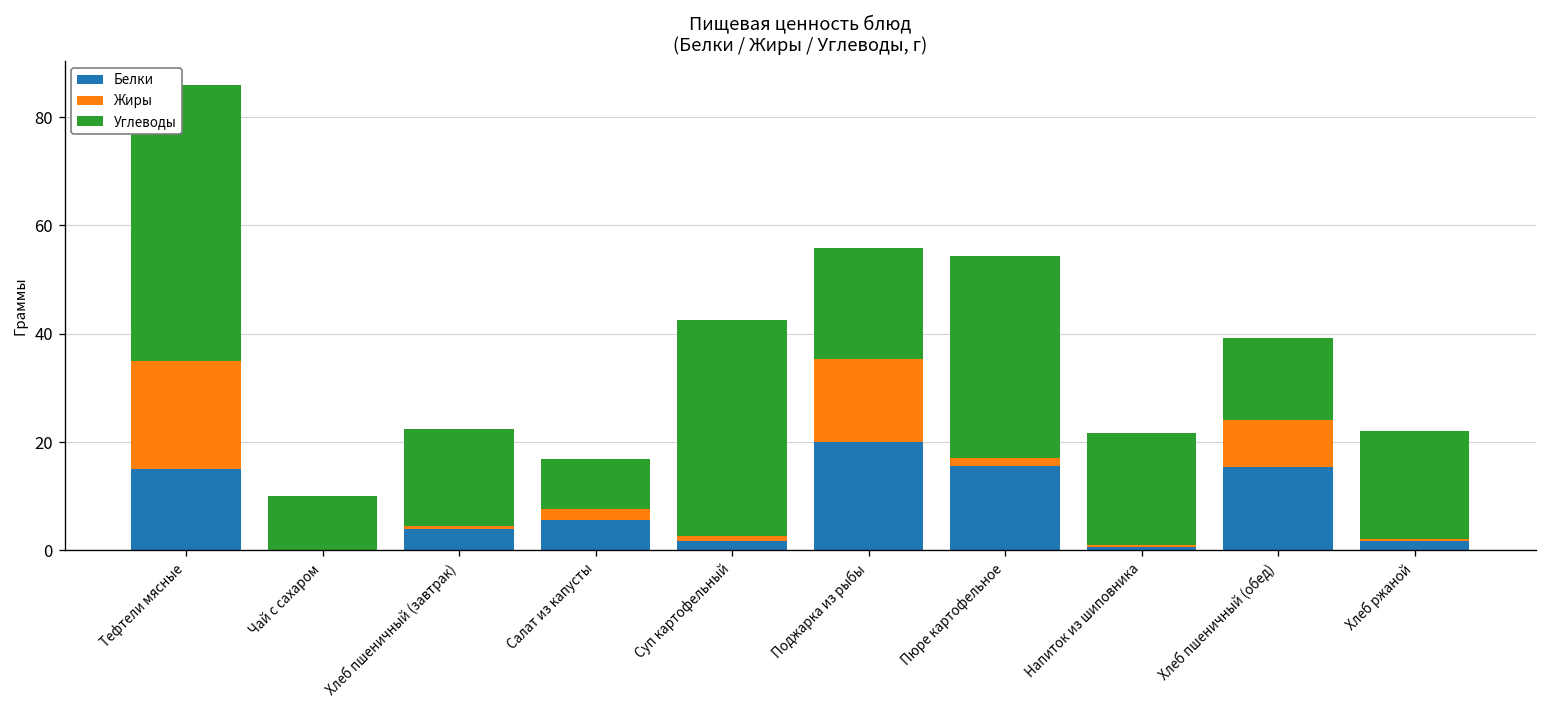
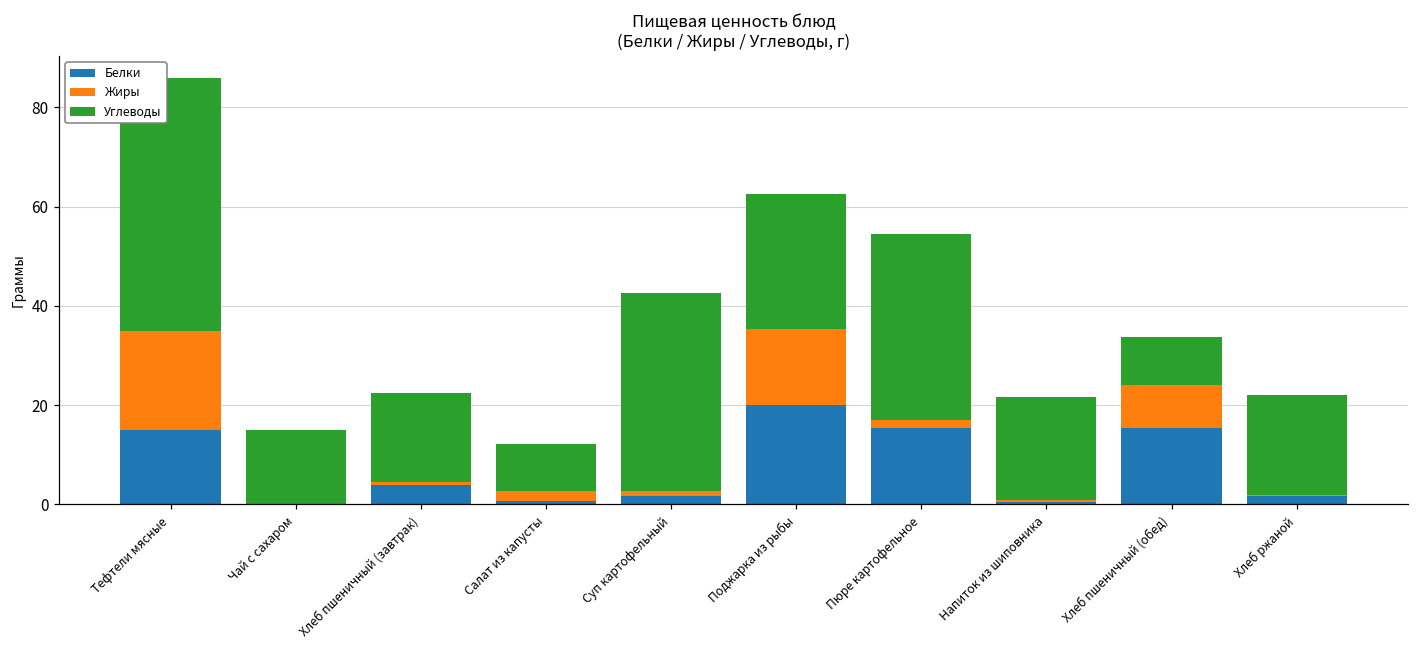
Углеводы, Чай с сахаром: 10 -> 15
Белки, Салат из капусты: 6 -> 1
Углеводы, Поджарка из рыбы: 21 -> 27
Углеводы, Хлеб пшеничный (обед): 15 -> 10
